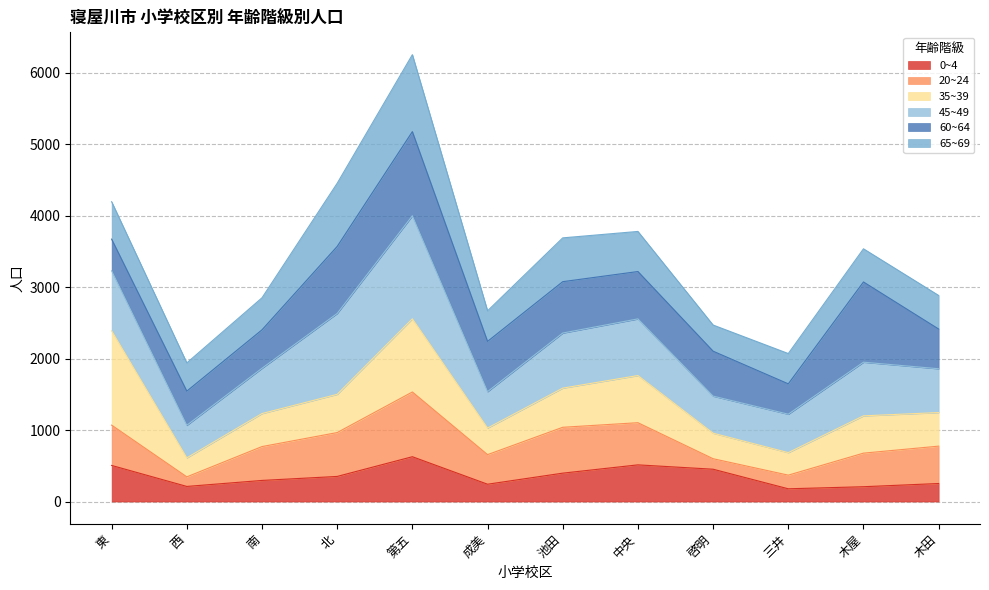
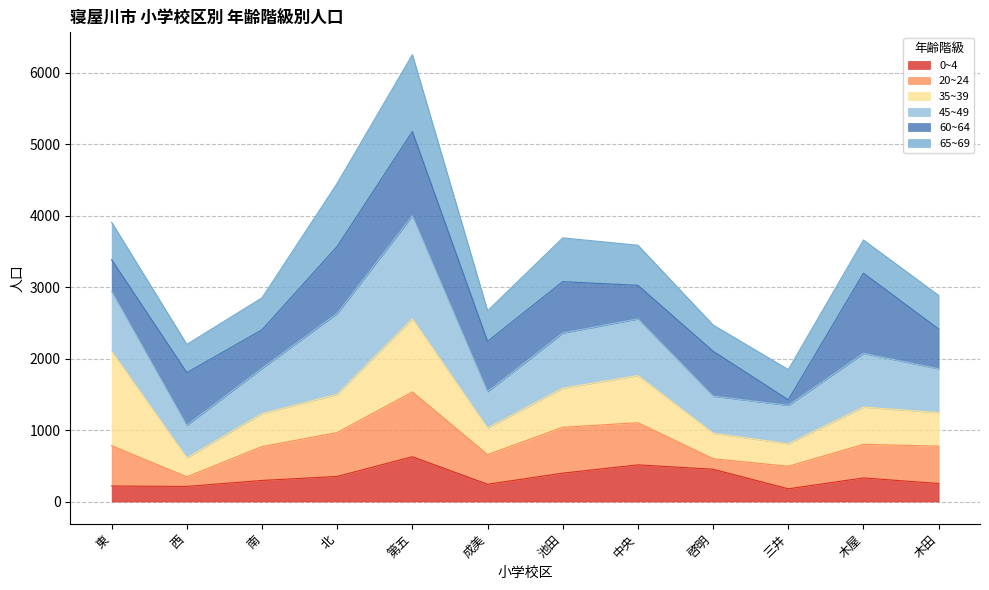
0~4, 東: 500 -> 200
60~64, 西: 500 -> 700
60~64, 中央: 700 -> 500
20~24, 三井: 200 -> 300
60~64, 三井: 400 -> 100
0~4, 木屋: 200 -> 300
